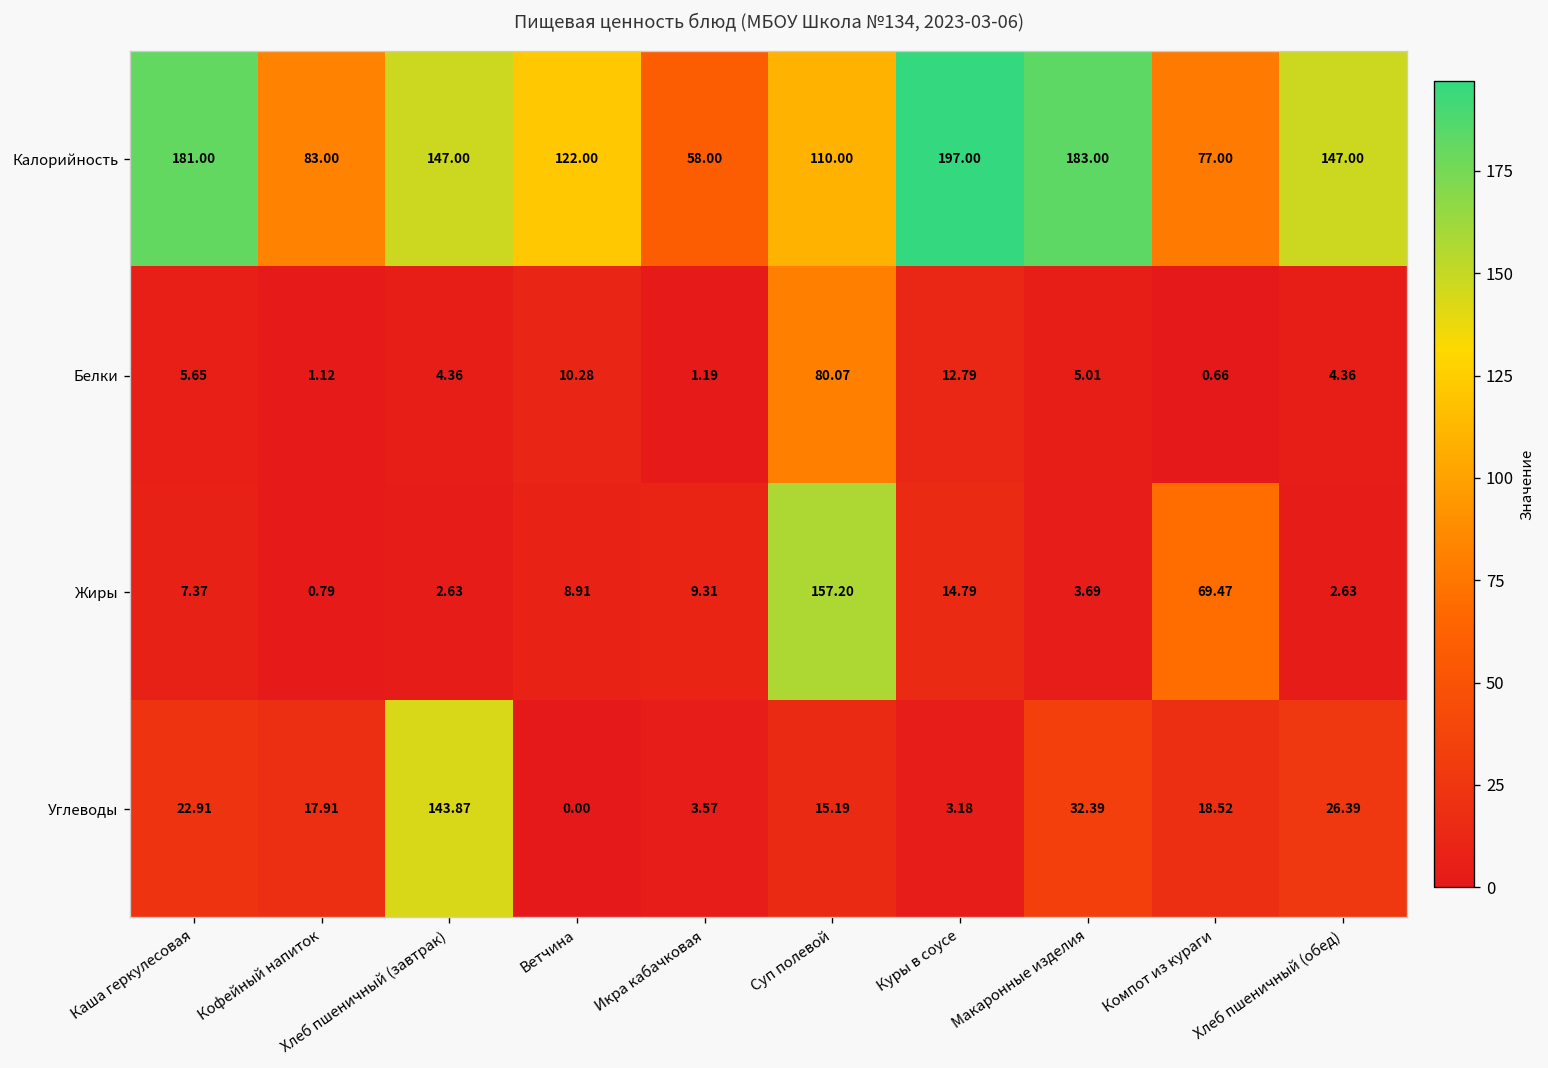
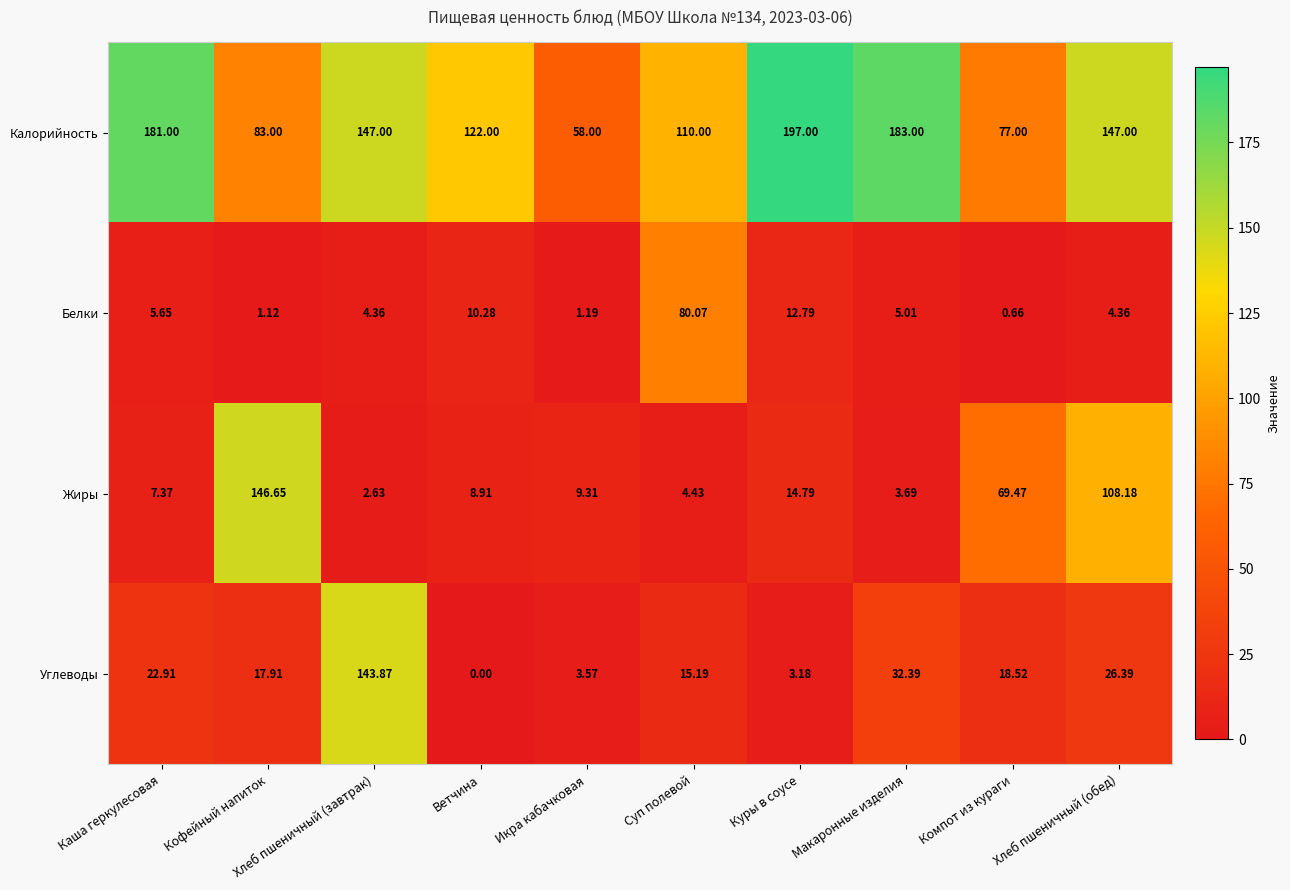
Жиры, Кофейный напиток: 0.79 -> 146.65
Жиры, Суп полевой: 157.20 -> 4.43
Жиры, Хлеб пшеничный (обед): 2.63 -> 108.18
